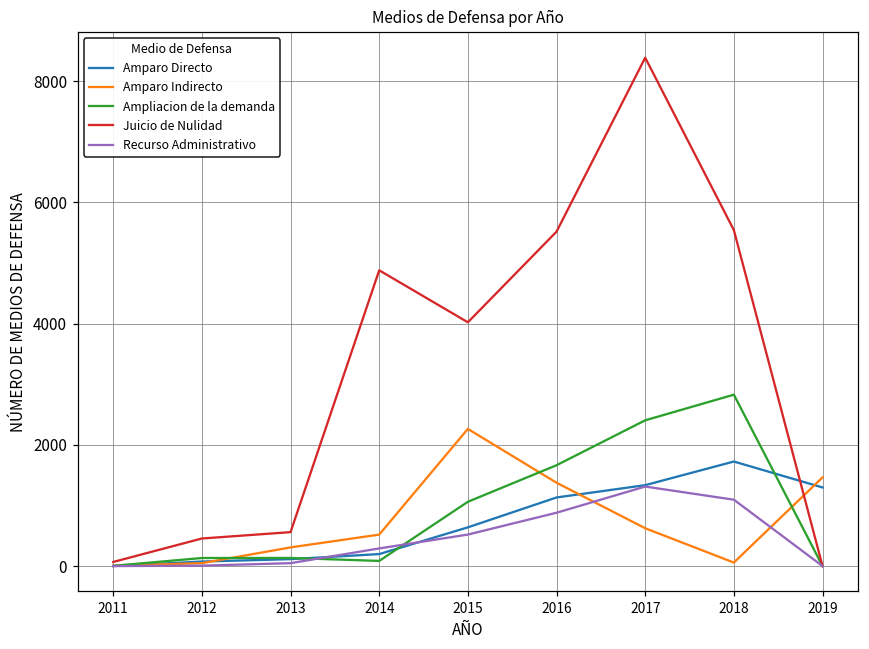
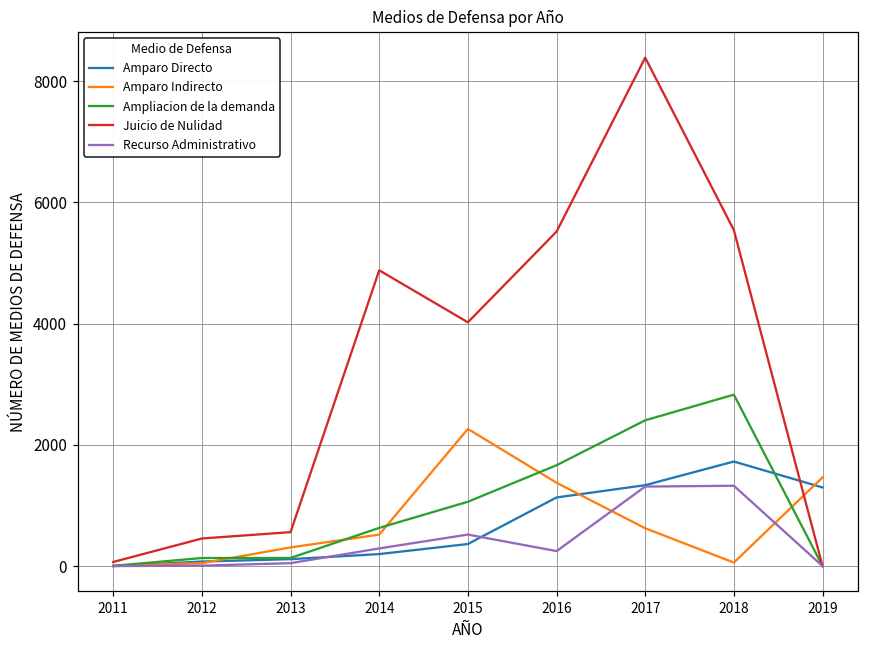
Ampliacion de la demanda, 2014: 100 -> 600
Amparo Directo, 2015: 600 -> 400
Recurso Administrativo, 2016: 900 -> 200
Recurso Administrativo, 2018: 1100 -> 1300
